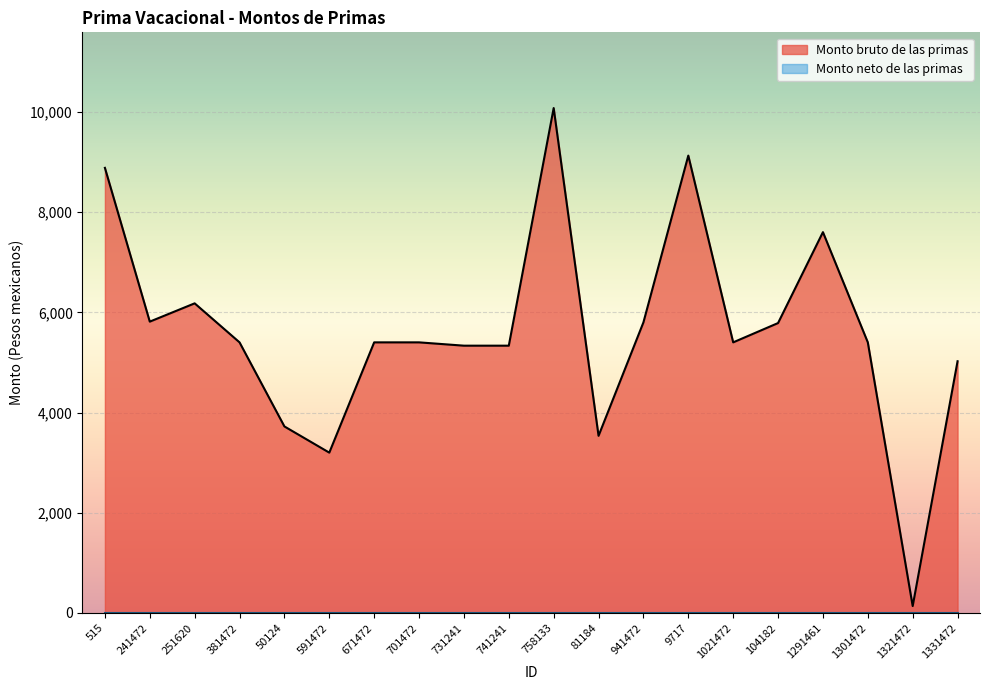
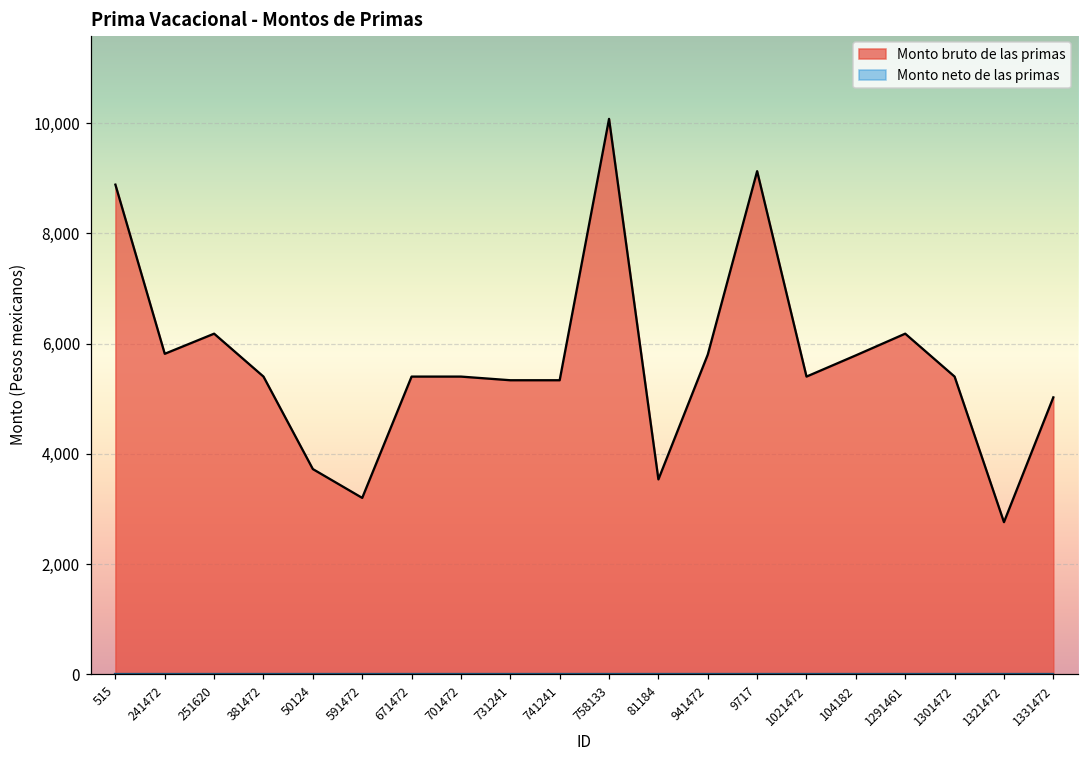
Monto bruto de las primas, 1291461: 7,600 -> 6,200
Monto bruto de las primas, 1321472: 100 -> 2,800
